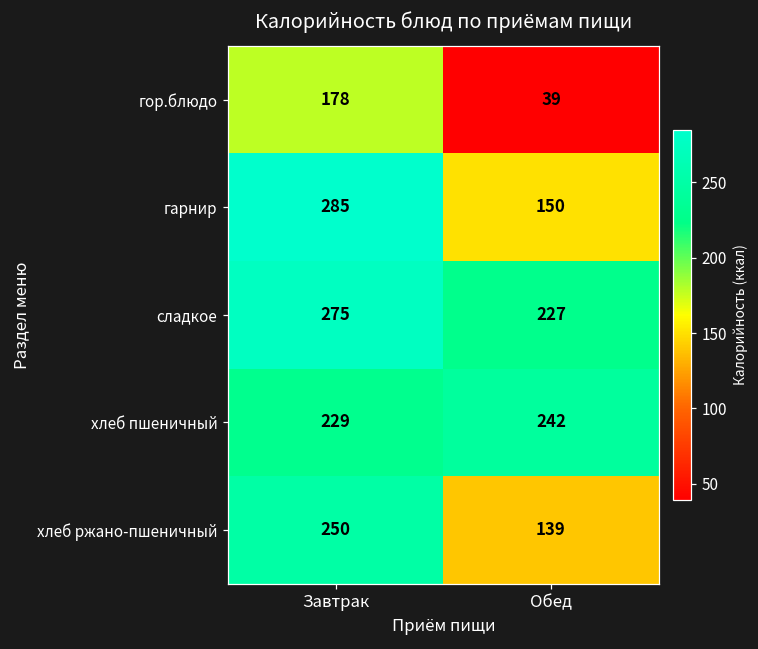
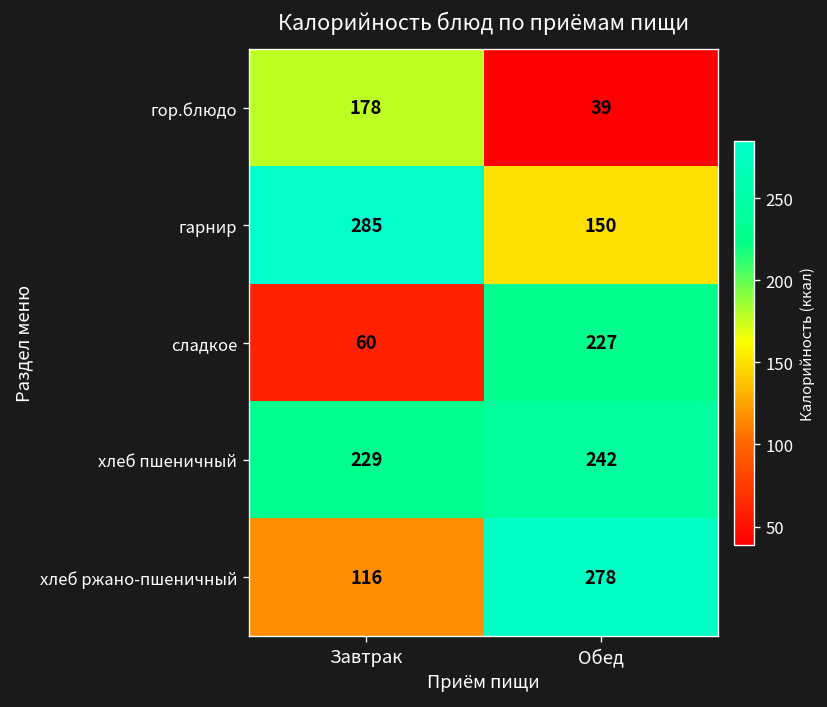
сладкое, Завтрак: 275 -> 60
хлеб ржано-пшеничный, Завтрак: 250 -> 116
хлеб ржано-пшеничный, Обед: 139 -> 278
